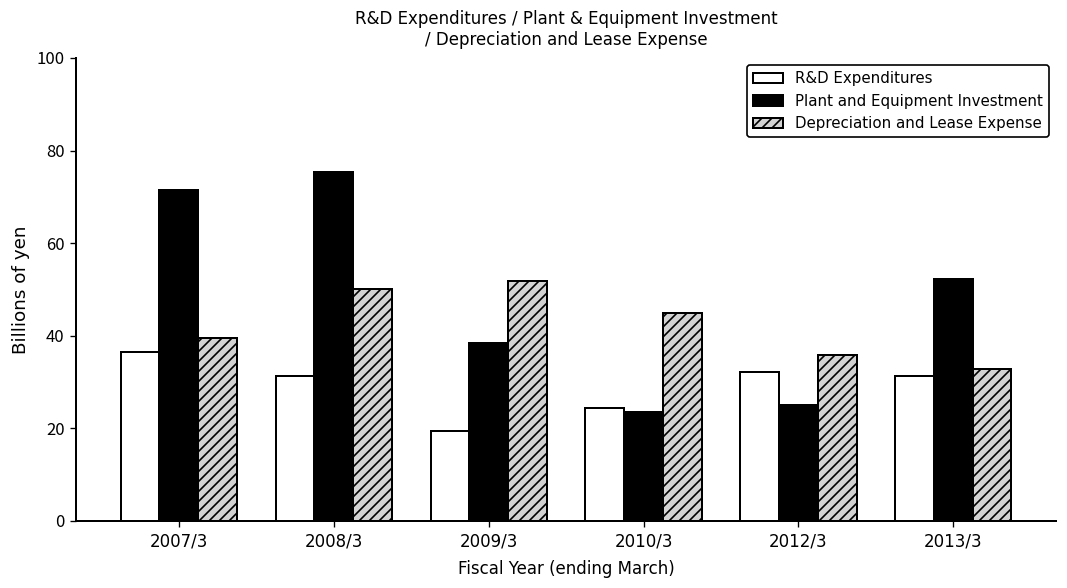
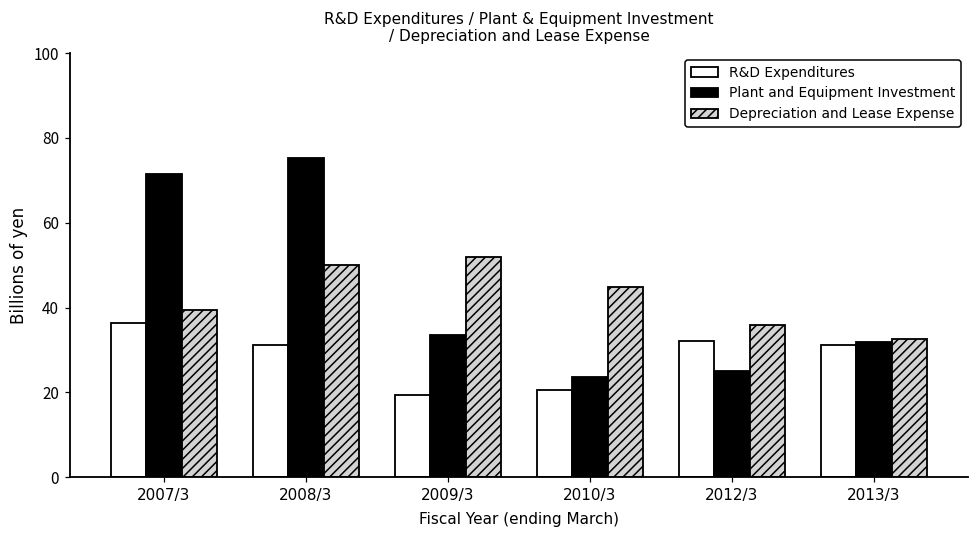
Plant and Equipment Investment, 2009/3: 39 -> 34
R&D Expenditures, 2010/3: 24 -> 21
Plant and Equipment Investment, 2013/3: 52 -> 32
